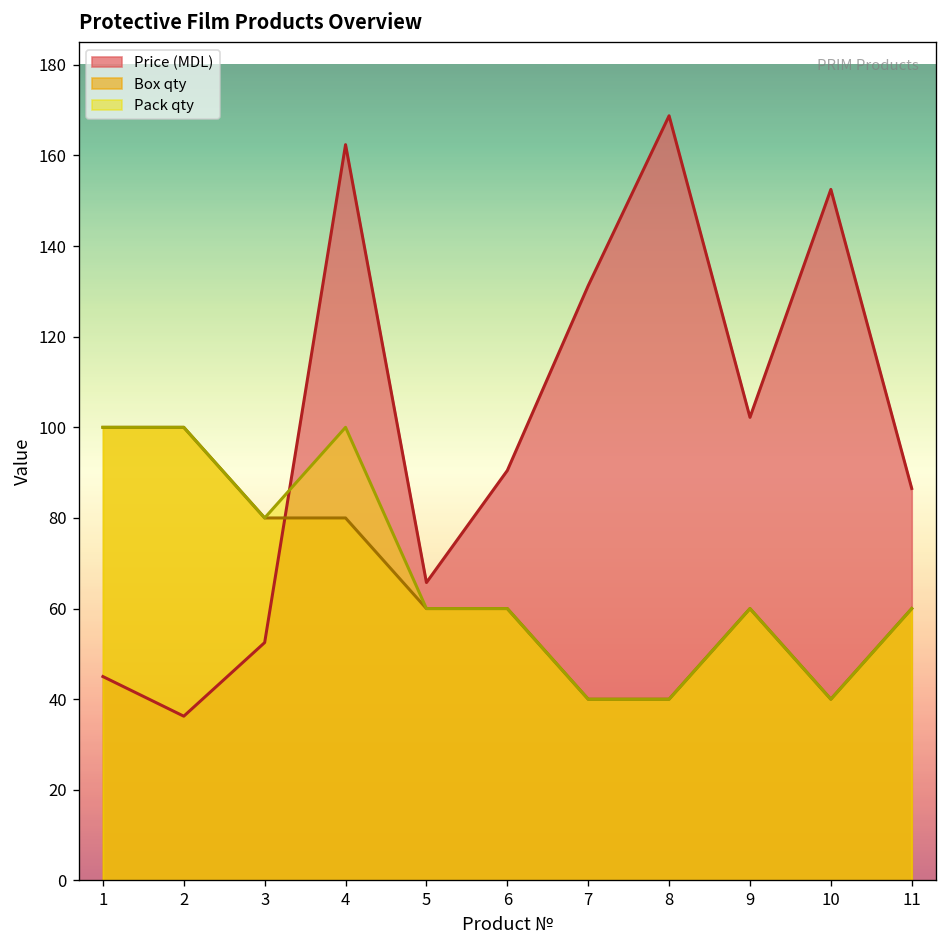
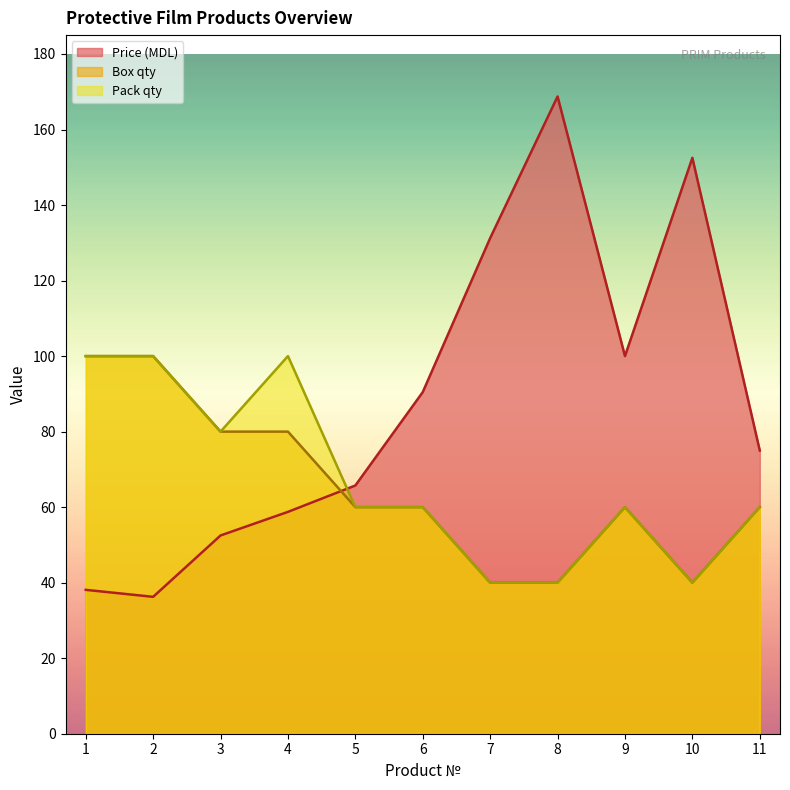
Price (MDL), 1: 45 -> 38
Price (MDL), 4: 162 -> 59
Price (MDL), 9: 102 -> 100
Price (MDL), 11: 87 -> 75
